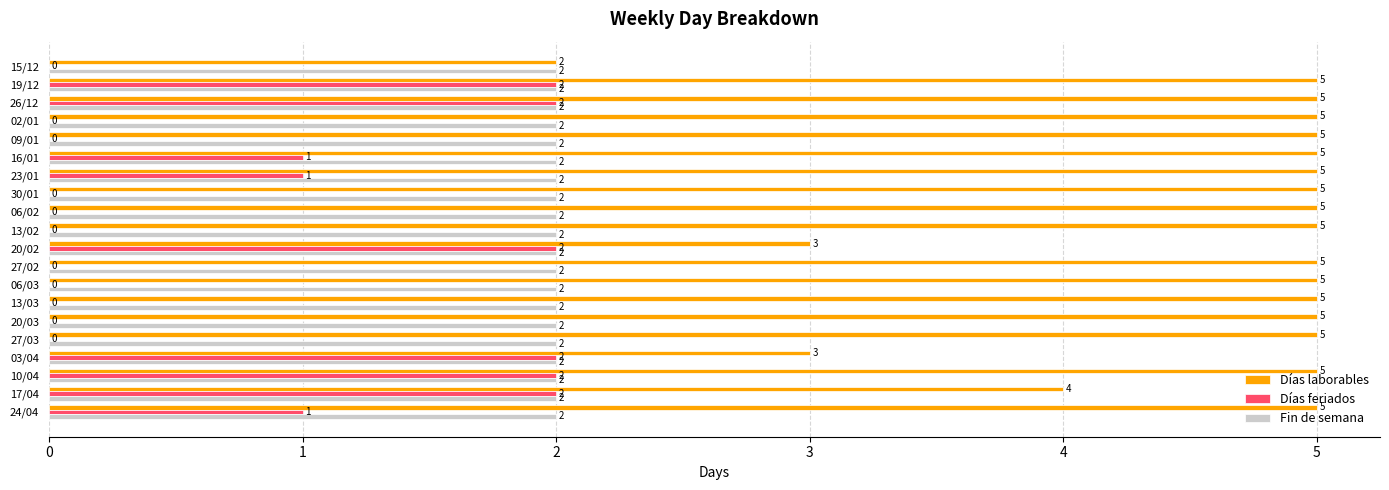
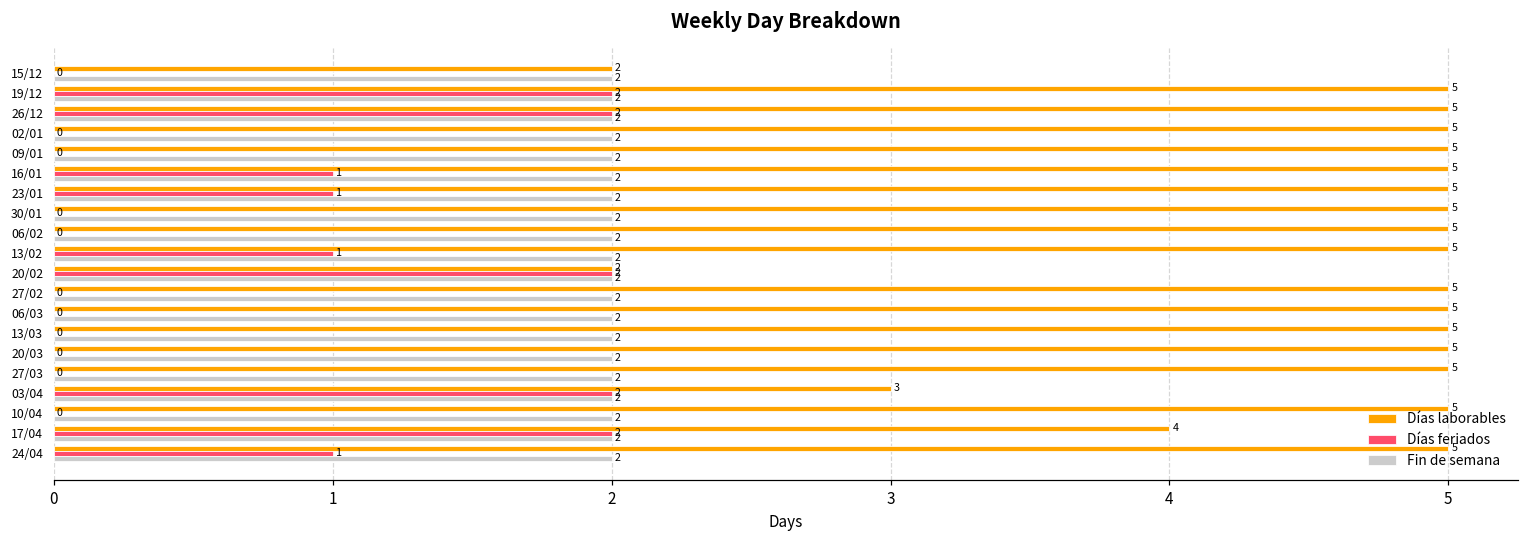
Días feriados, 13/02: 0 -> 1
Días laborables, 20/02: 3 -> 2
Días feriados, 10/04: 2 -> 0
